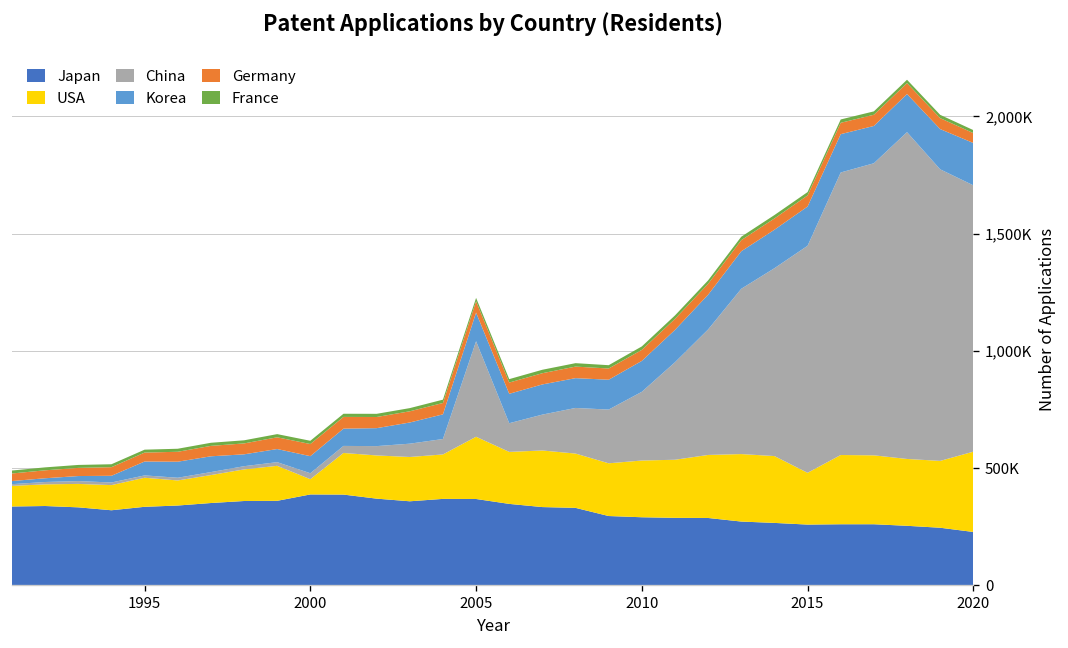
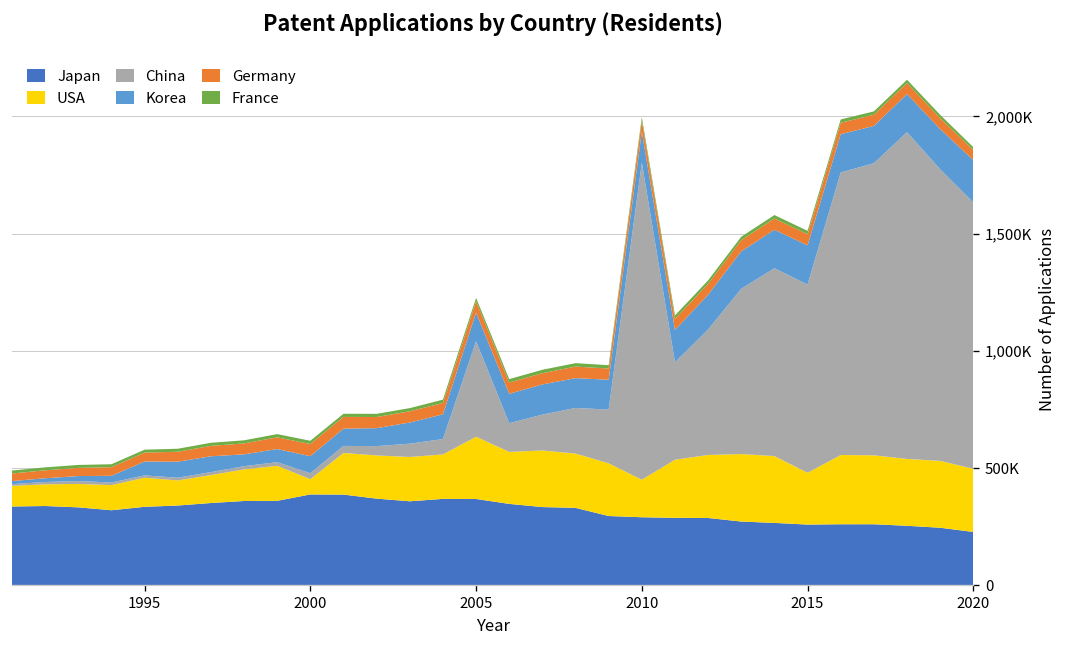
USA, 2010: 240,000 -> 160,000
China, 2010: 290,000 -> 1,350,000
China, 2015: 970,000 -> 800,000
USA, 2020: 340,000 -> 270,000
